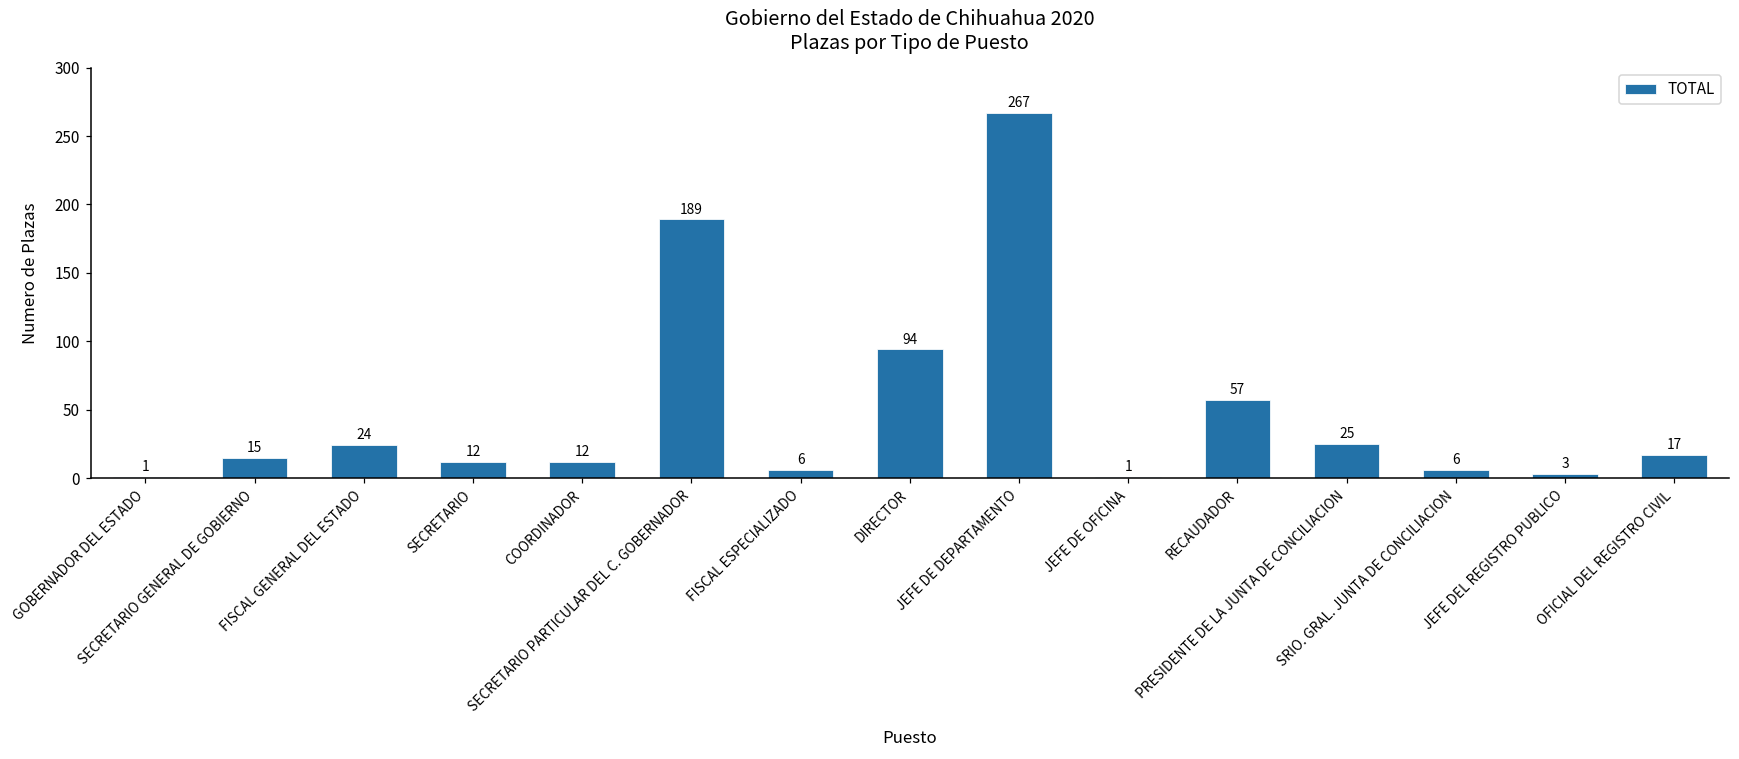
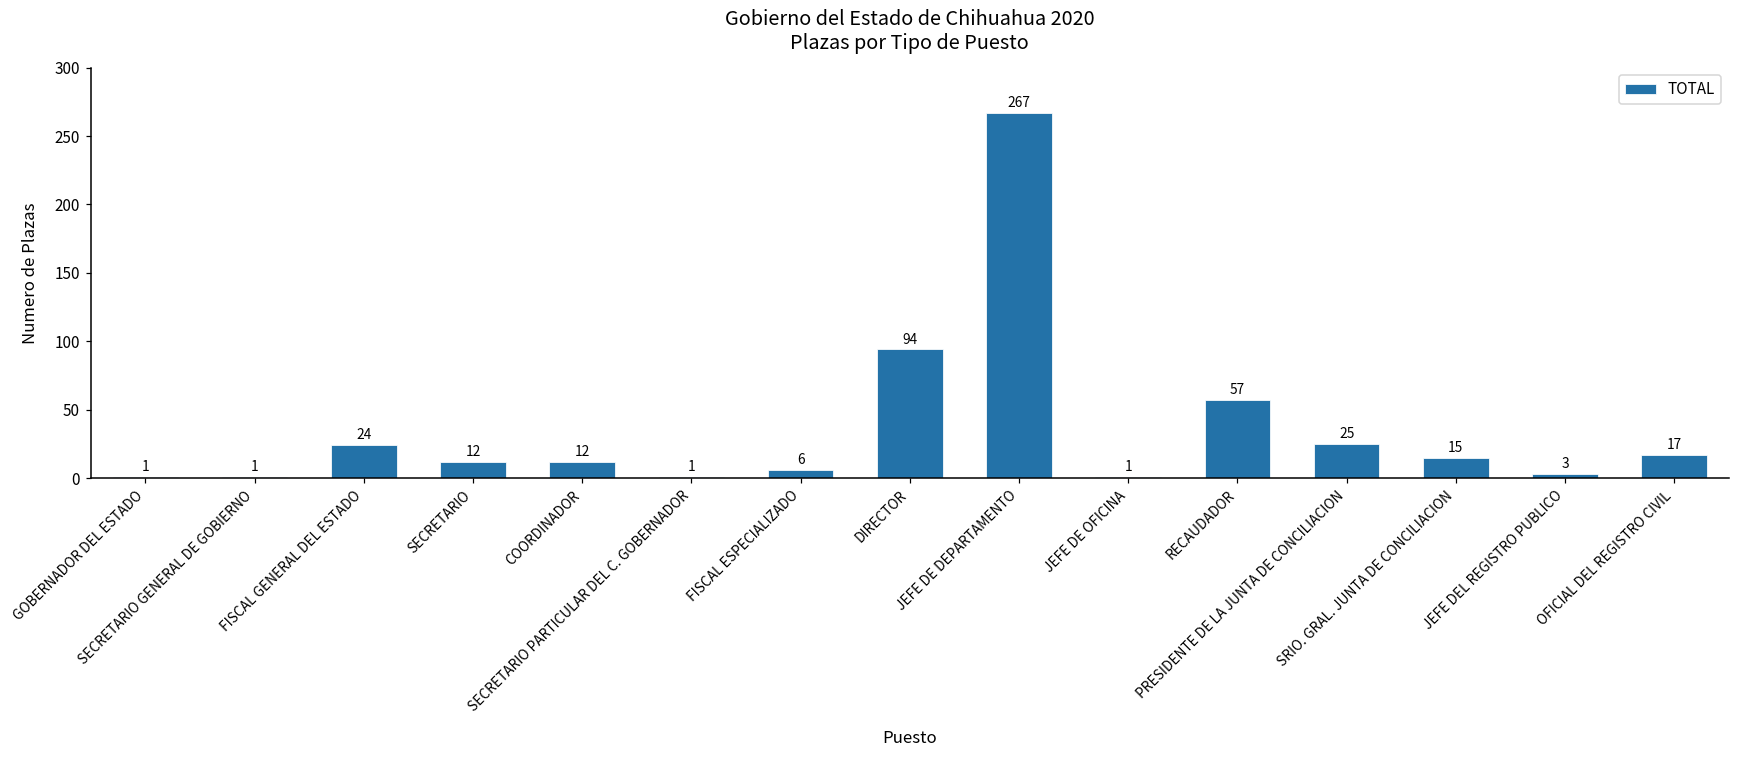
SECRETARIO GENERAL DE GOBIERNO: 15 -> 1
SECRETARIO PARTICULAR DEL C. GOBERNADOR: 189 -> 1
SRIO. GRAL. JUNTA DE CONCILIACION: 6 -> 15
